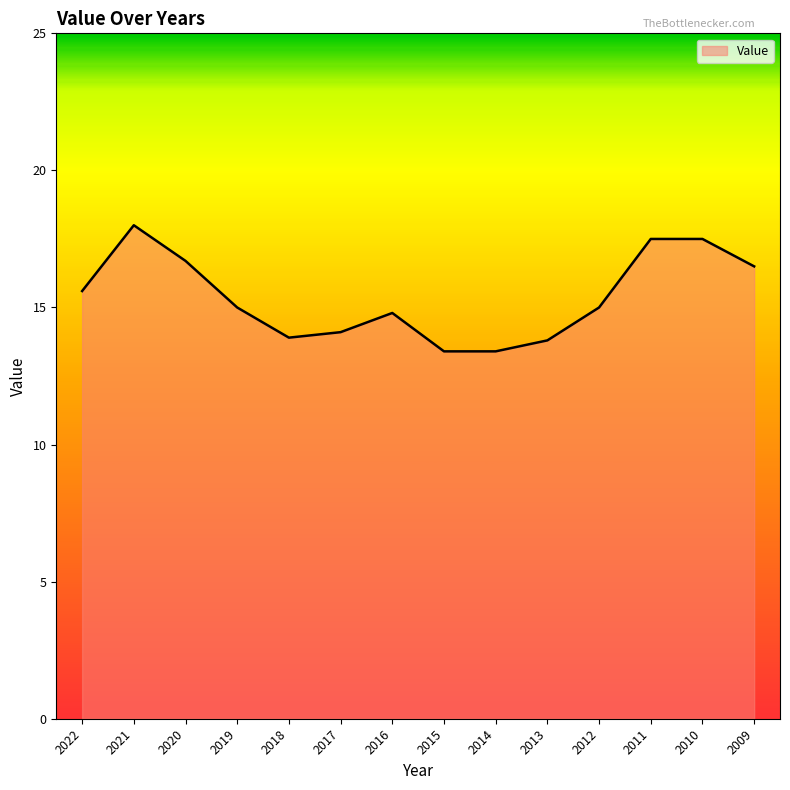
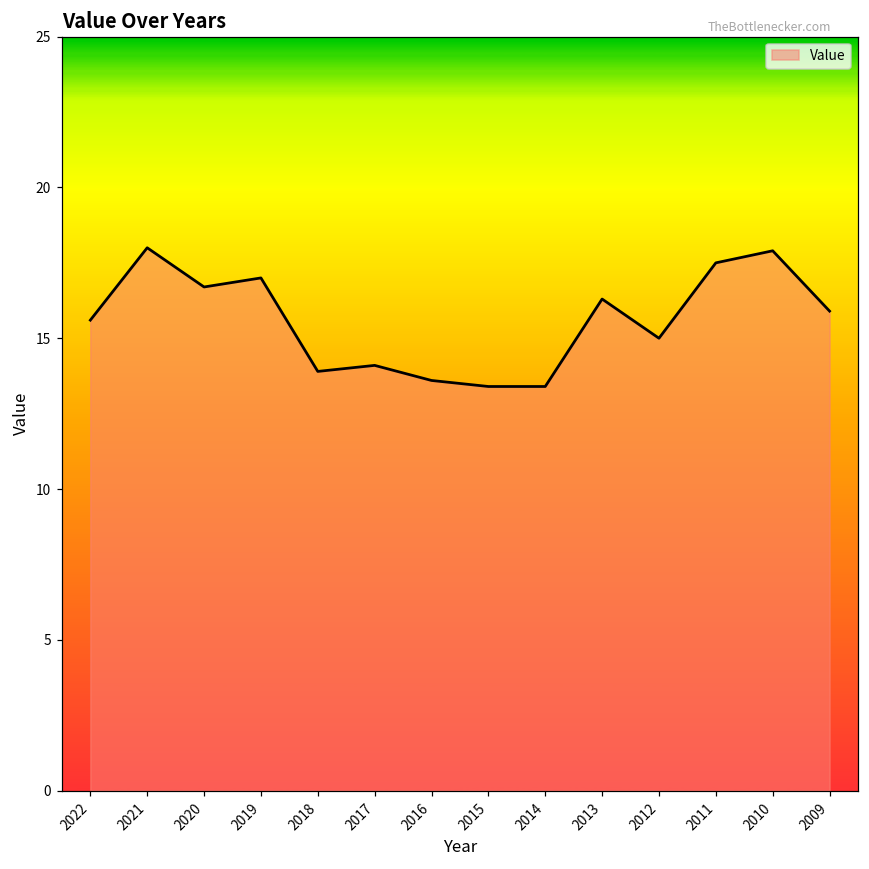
2019: 15 -> 17
2016: 14.8 -> 13.6
2013: 13.8 -> 16.3
2010: 17.5 -> 17.9
2009: 16.5 -> 15.9
